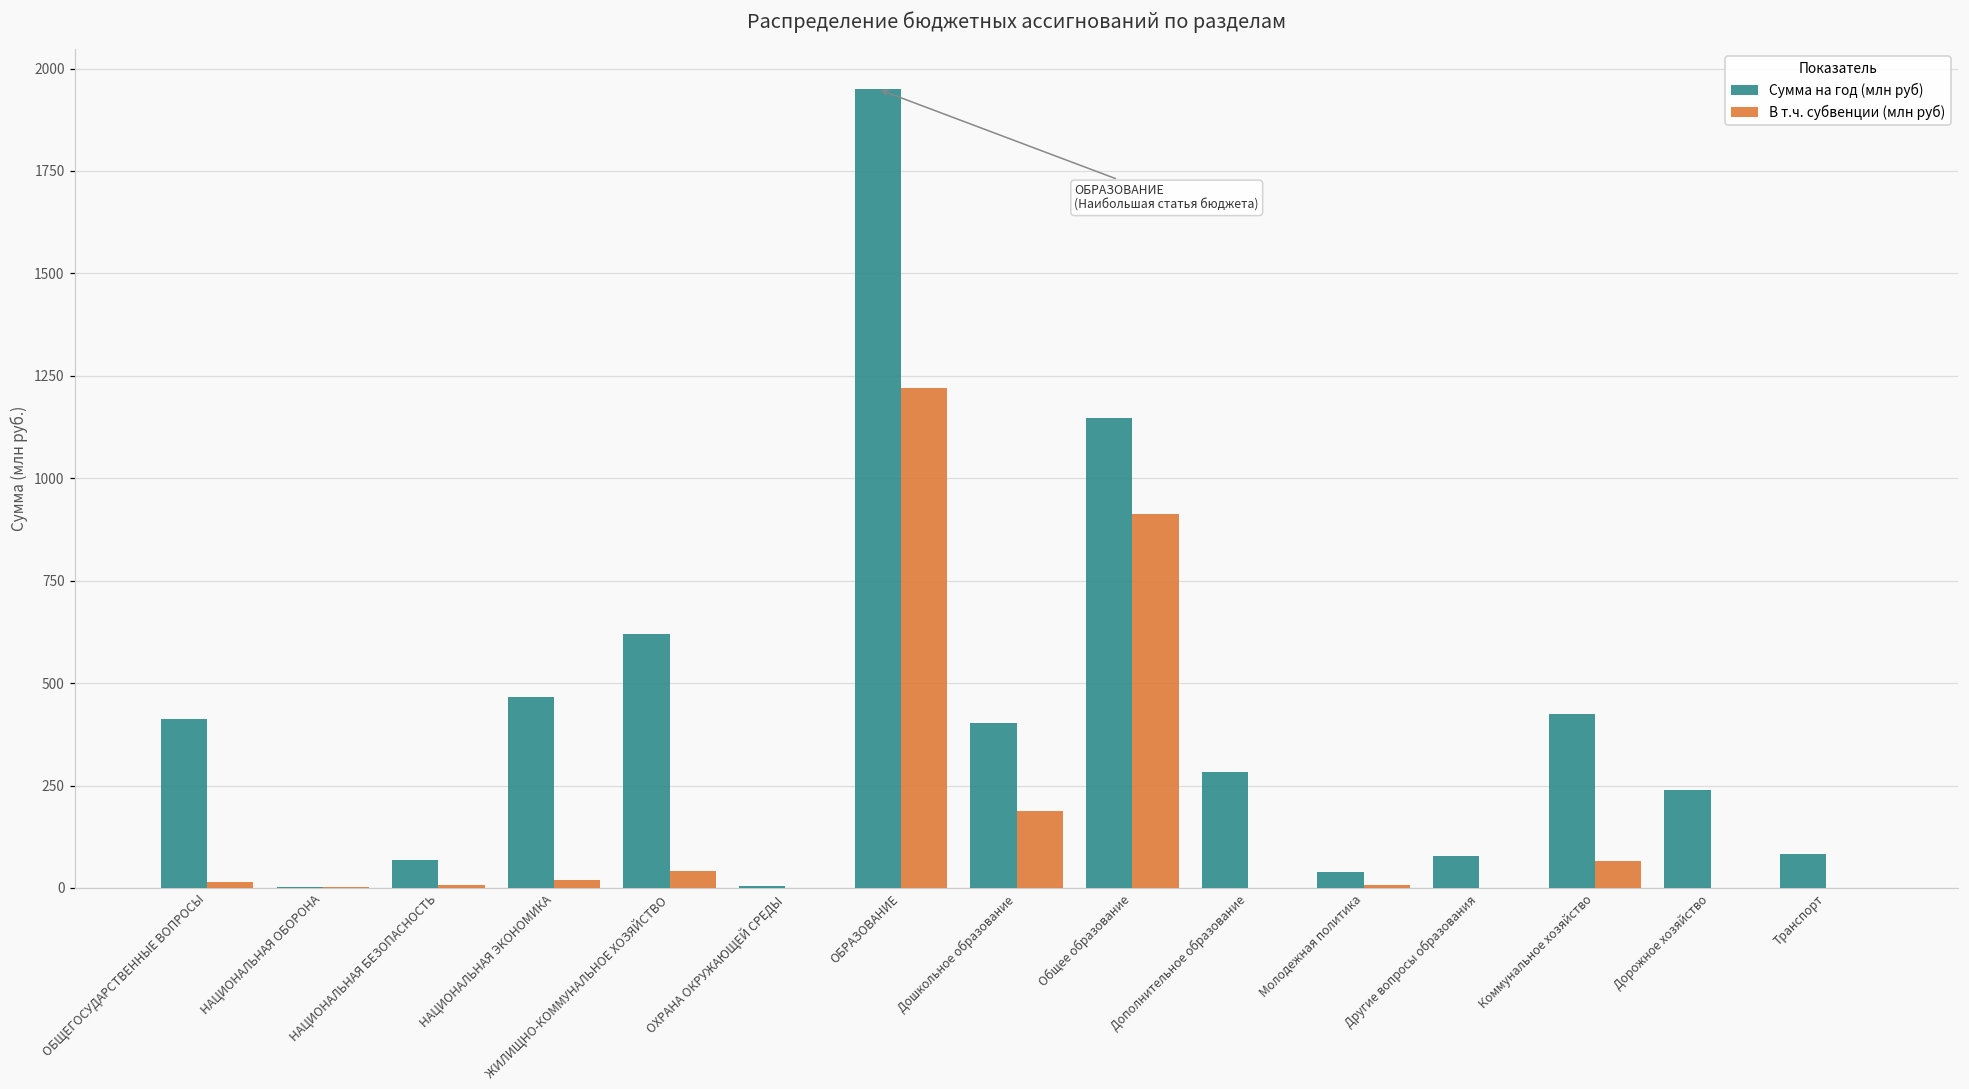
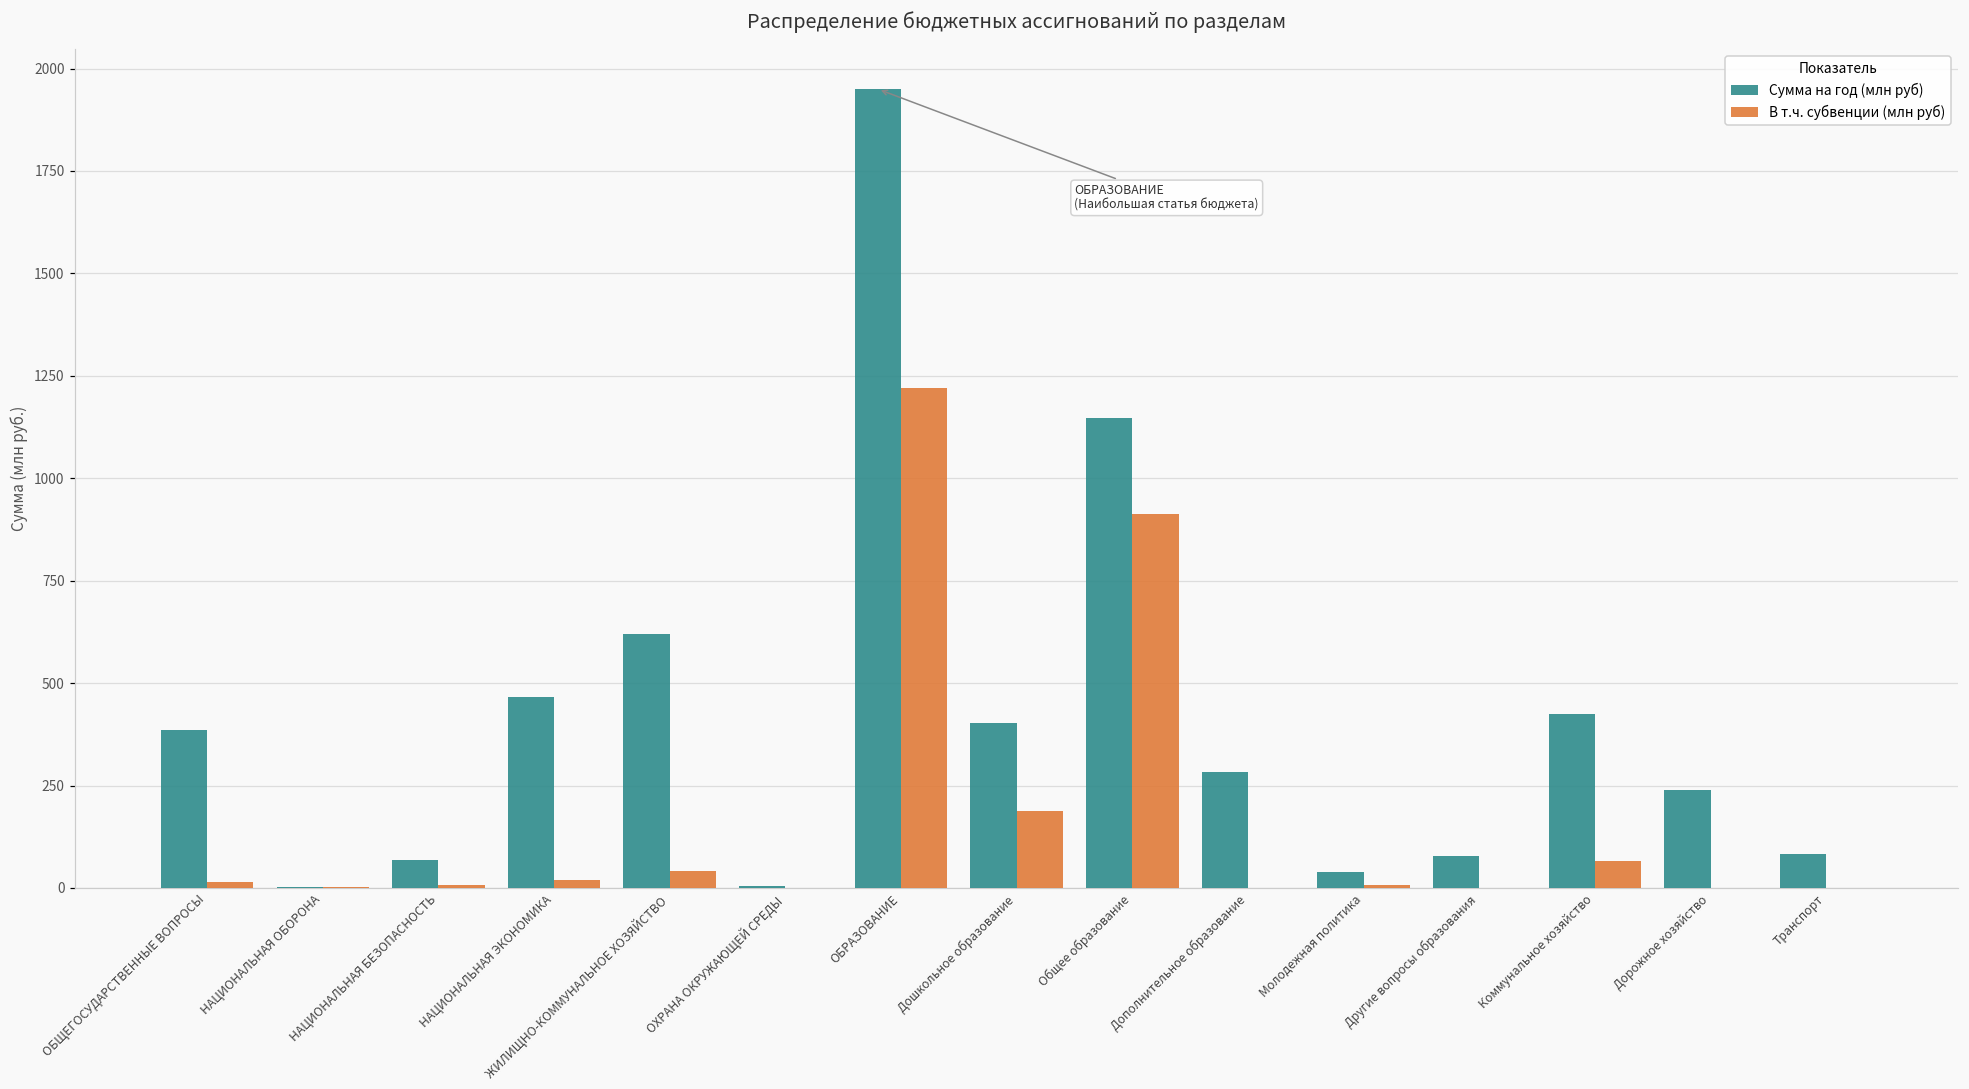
Сумма на год (млн руб), ОБЩЕГОСУДАРСТВЕННЫЕ ВОПРОСЫ: 410 -> 390
